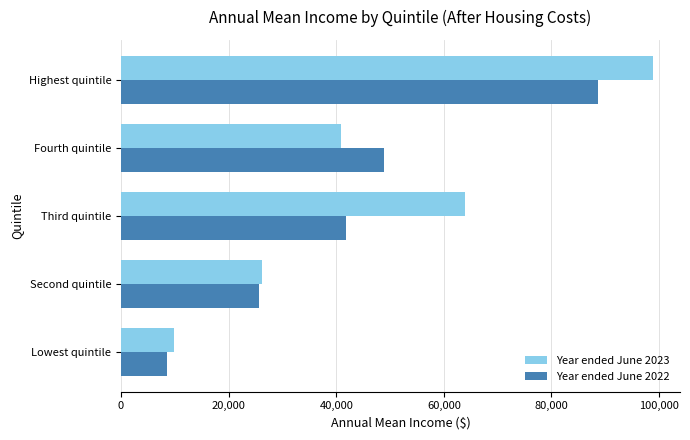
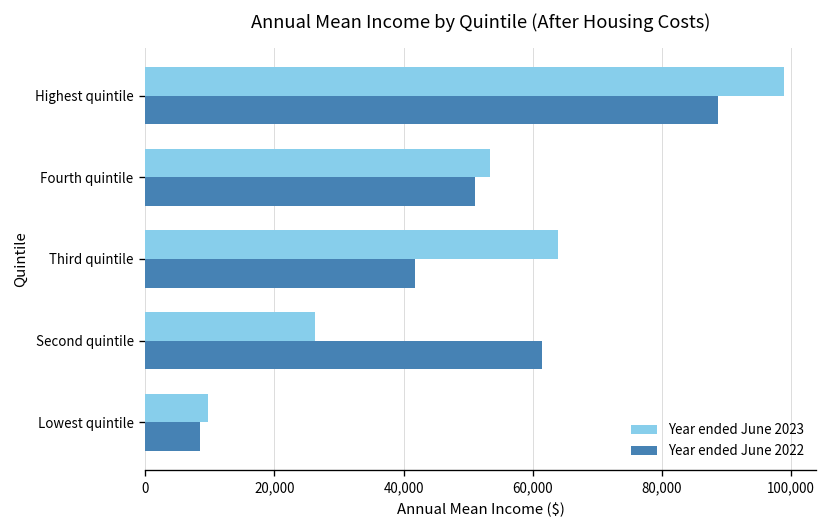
Year ended June 2023, Fourth quintile: 41,000 -> 53,000
Year ended June 2022, Fourth quintile: 49,000 -> 51,000
Year ended June 2022, Second quintile: 26,000 -> 61,000
